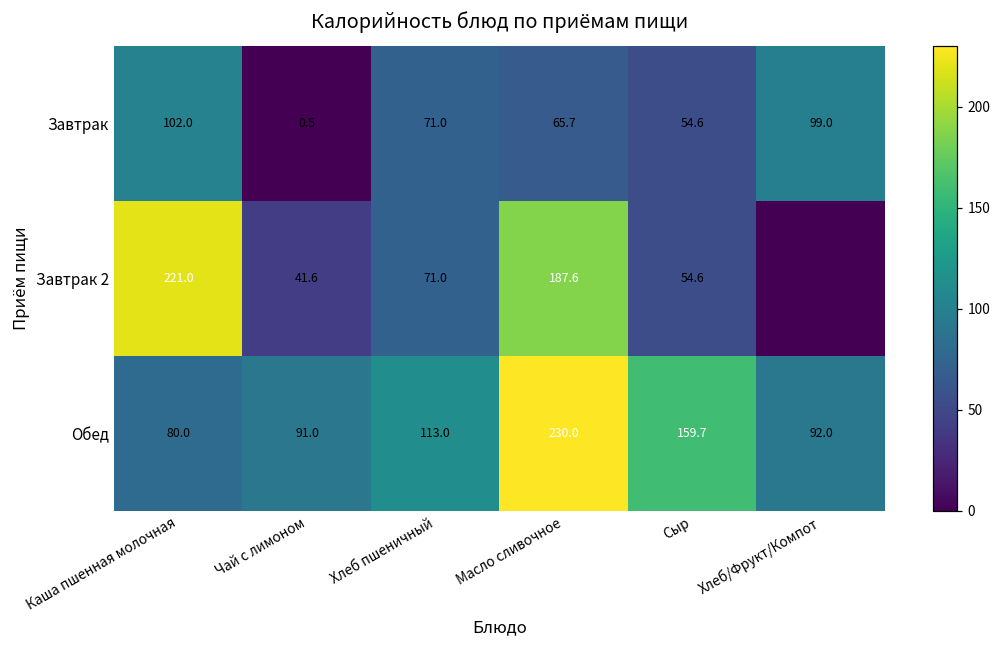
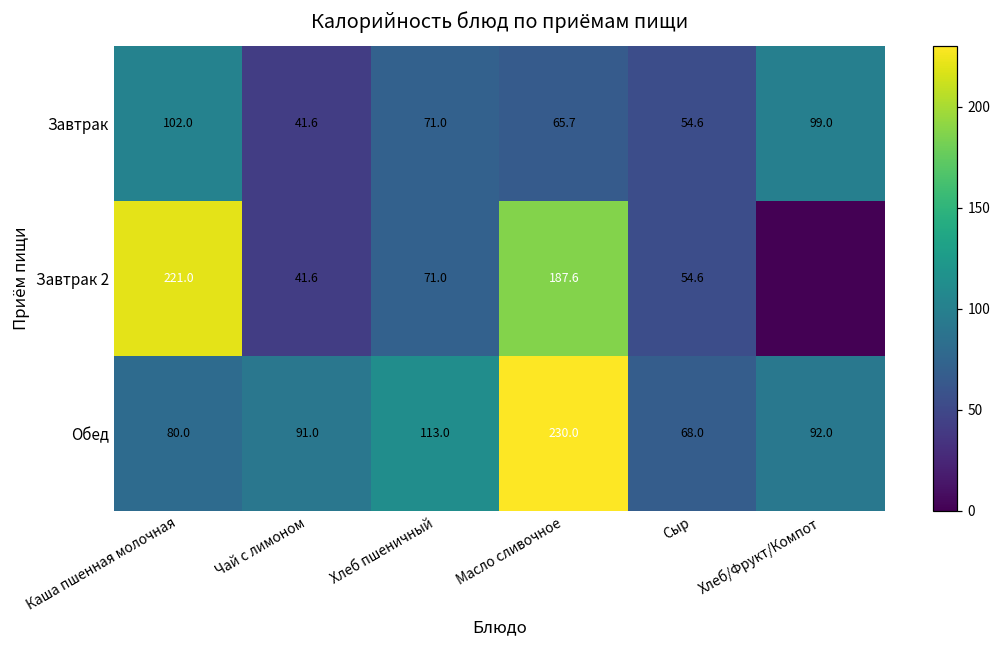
Завтрак, Чай с лимоном: 0.5 -> 41.6
Обед, Сыр: 159.7 -> 68.0
